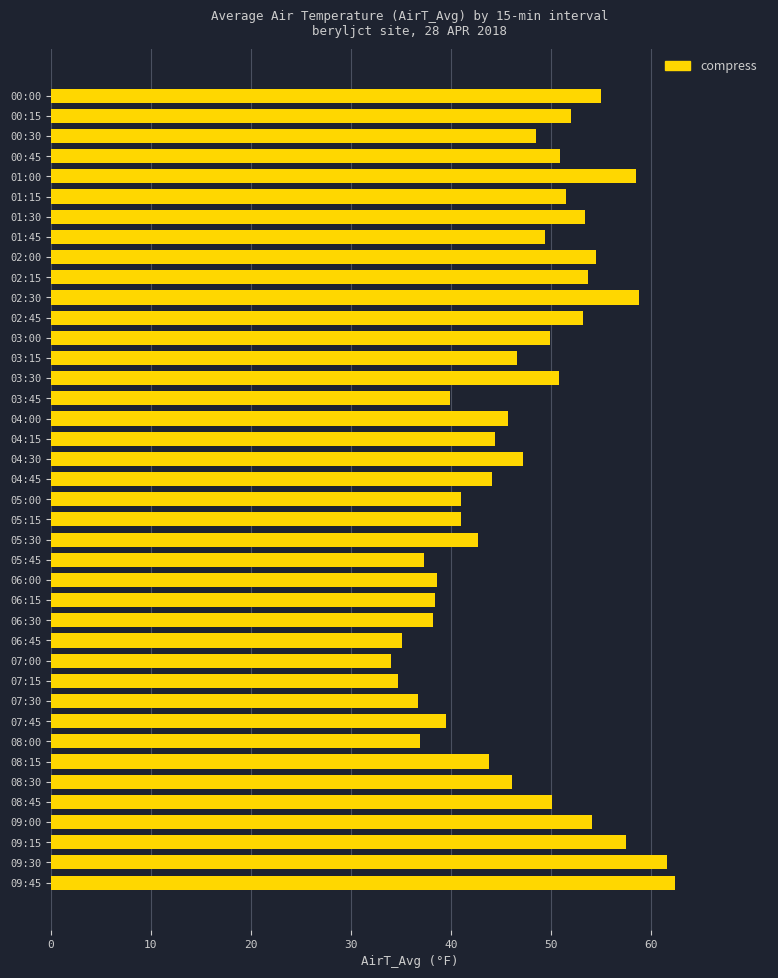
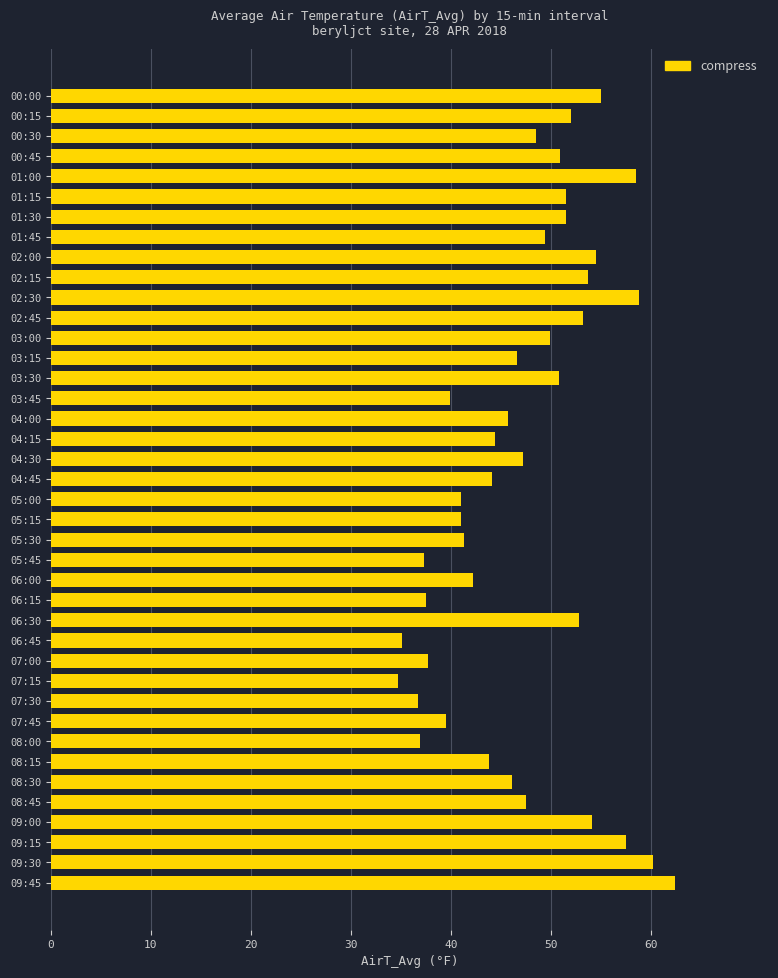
01:30: 53 -> 52
05:30: 43 -> 41
06:00: 39 -> 42
06:15: 38.4 -> 37.5
06:30: 38 -> 53
07:00: 34 -> 38
08:45: 50 -> 48
09:30: 62 -> 60
